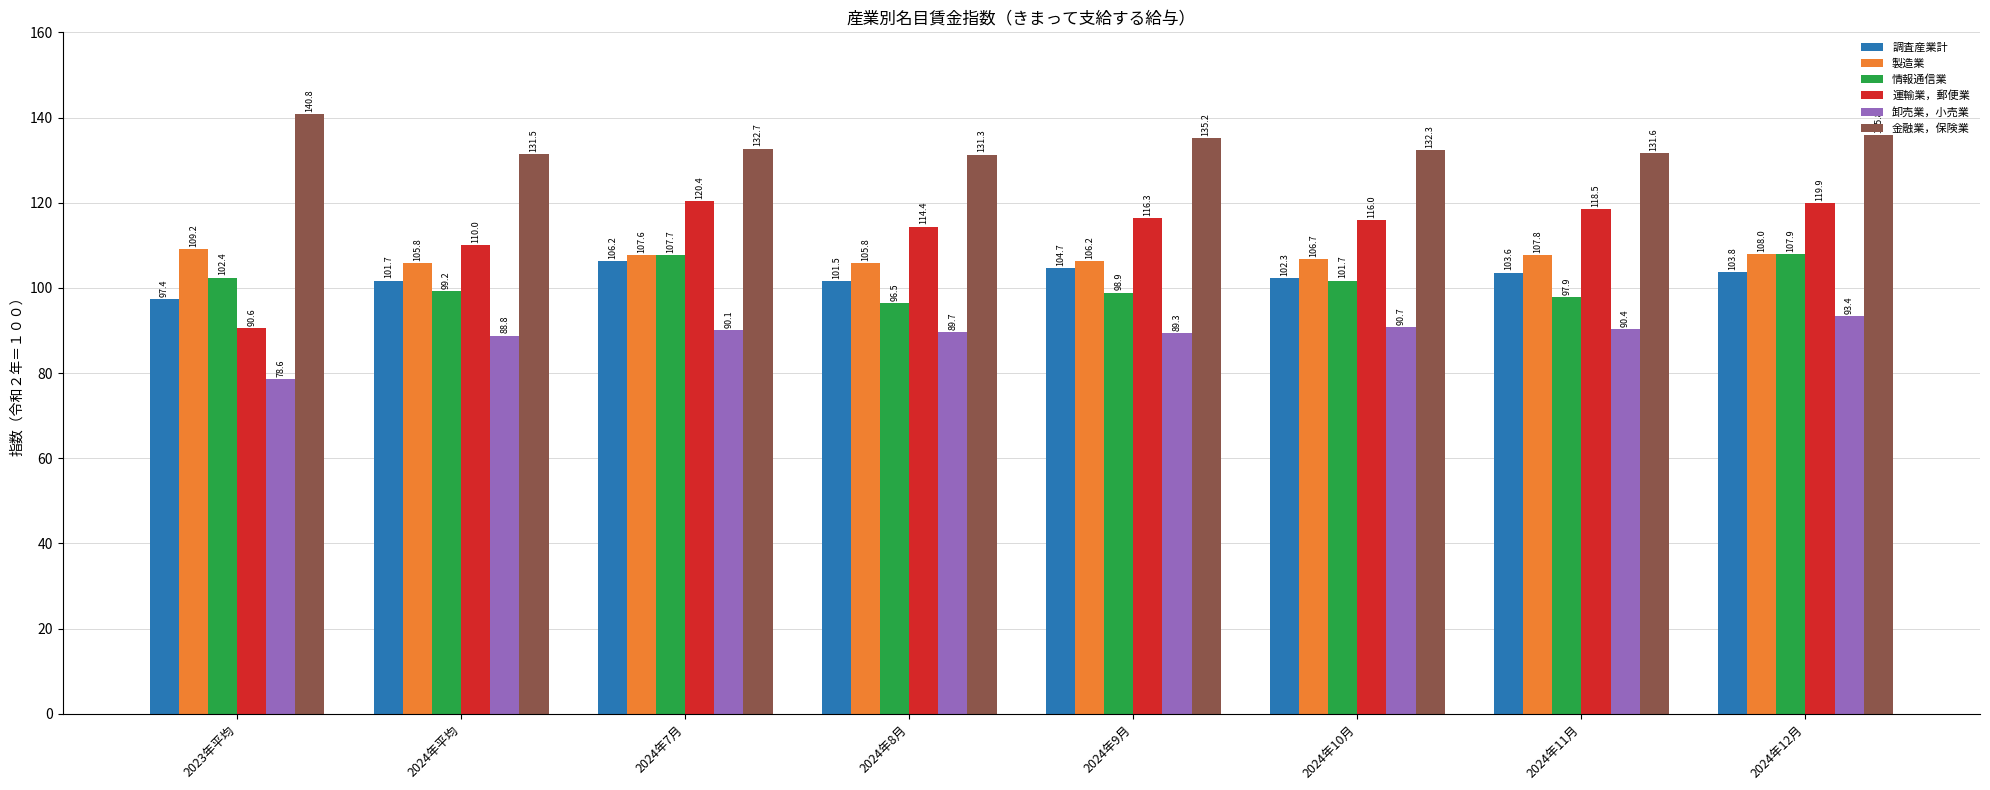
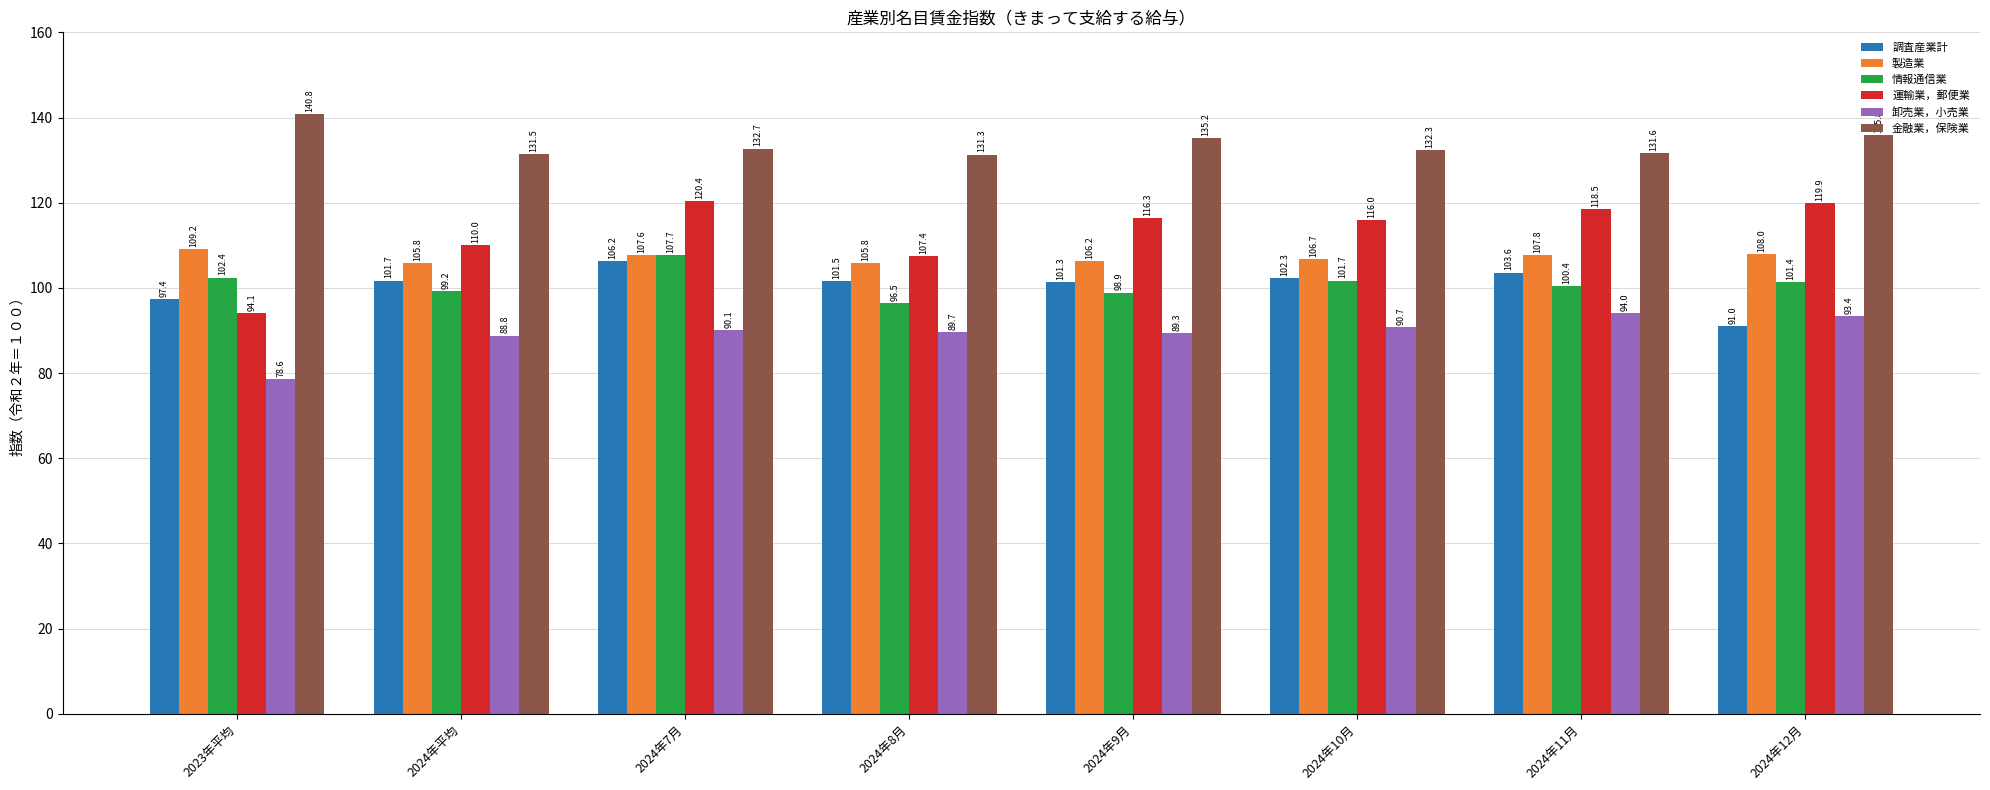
運輸業，郵便業, 2023年平均: 90.6 -> 94.1
運輸業，郵便業, 2024年8月: 114.4 -> 107.4
調査産業計, 2024年9月: 104.7 -> 101.3
情報通信業, 2024年11月: 97.9 -> 100.4
卸売業，小売業, 2024年11月: 90.4 -> 94.0
調査産業計, 2024年12月: 103.8 -> 91.0
情報通信業, 2024年12月: 107.9 -> 101.4
